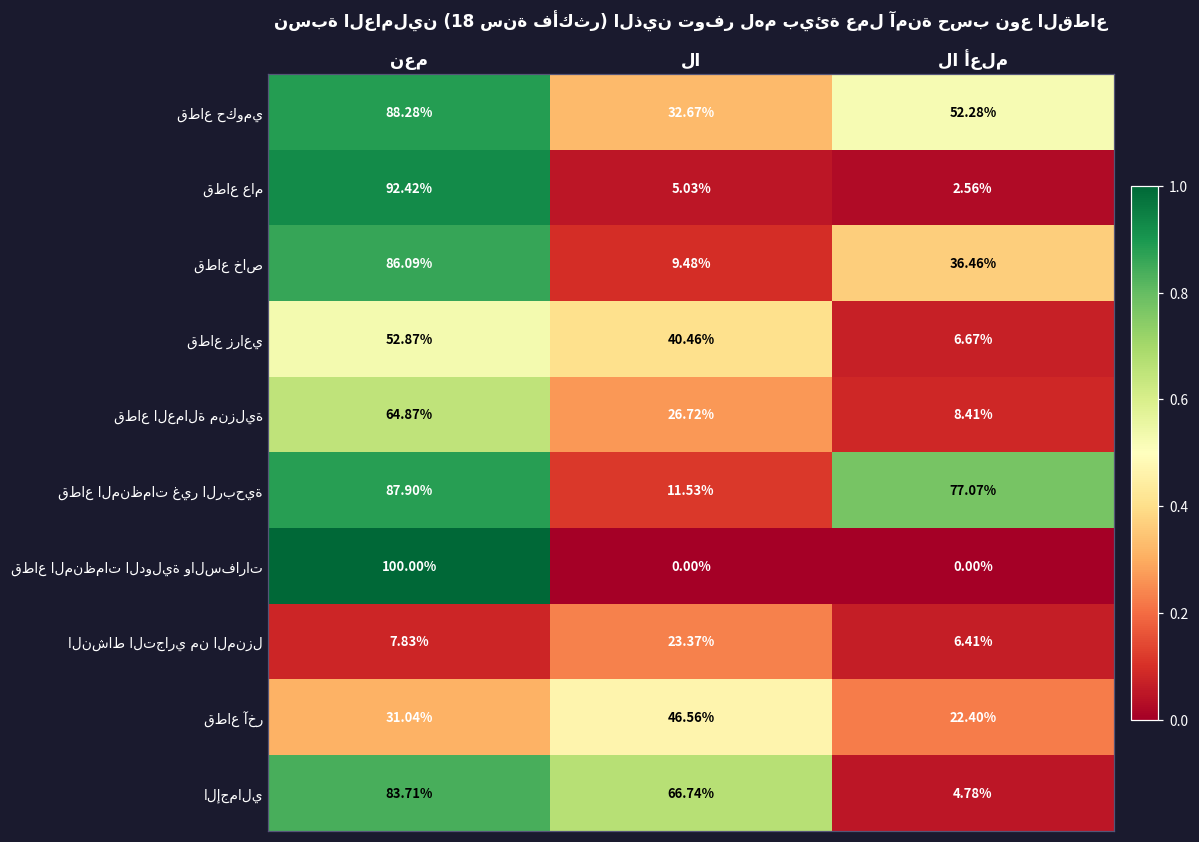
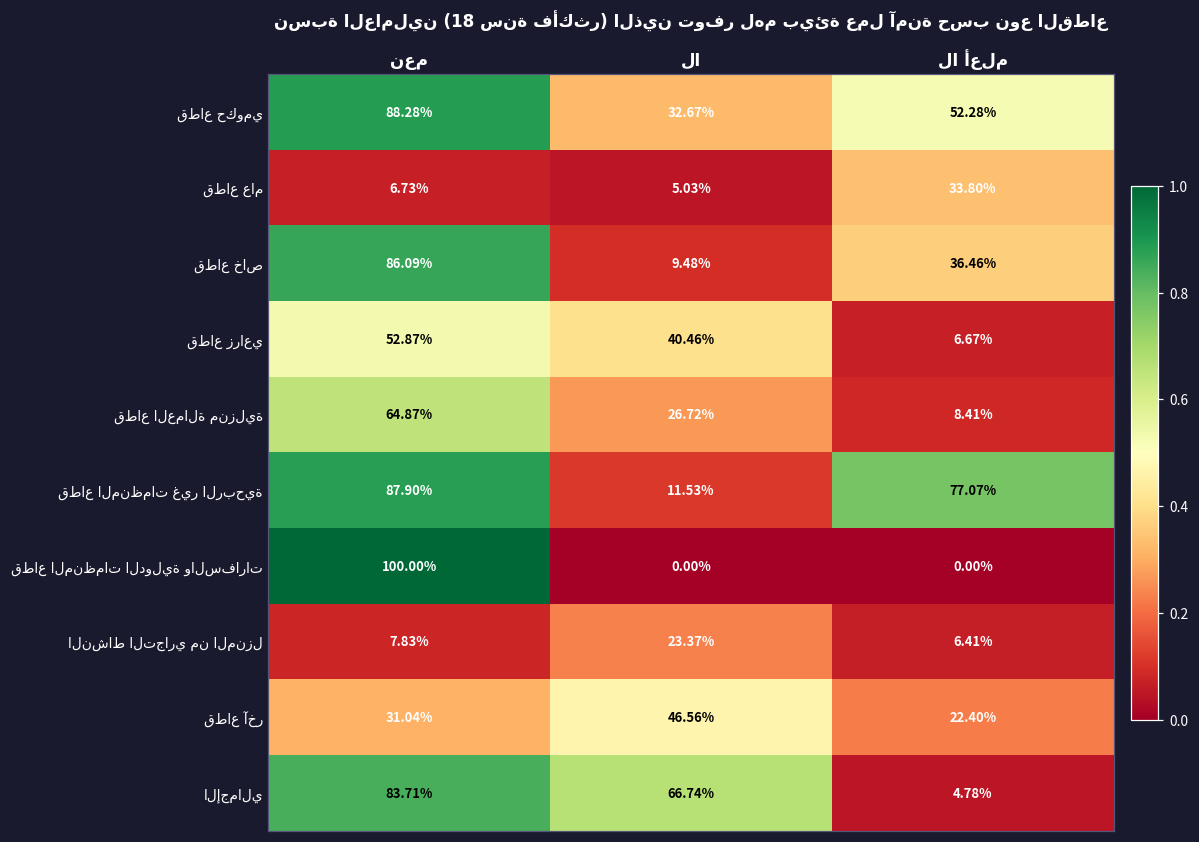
قطاع عام, نعم: 92.42% -> 6.73%
قطاع عام, لا أعلم: 2.56% -> 33.80%
